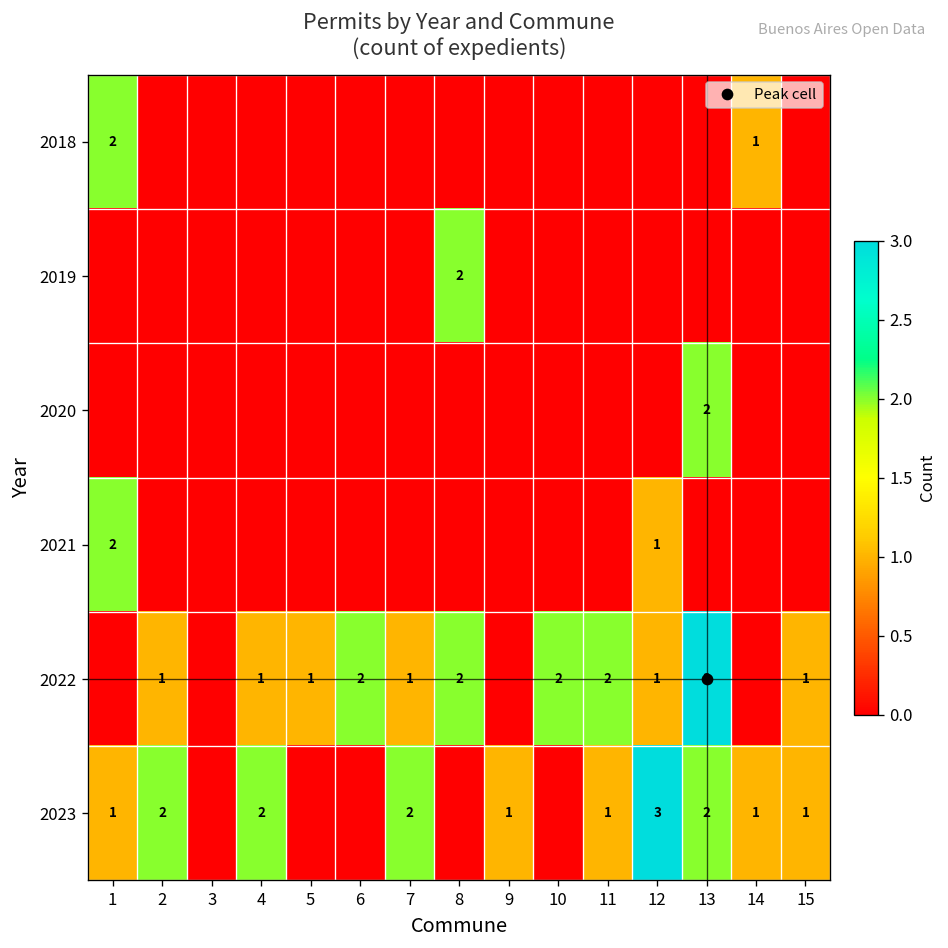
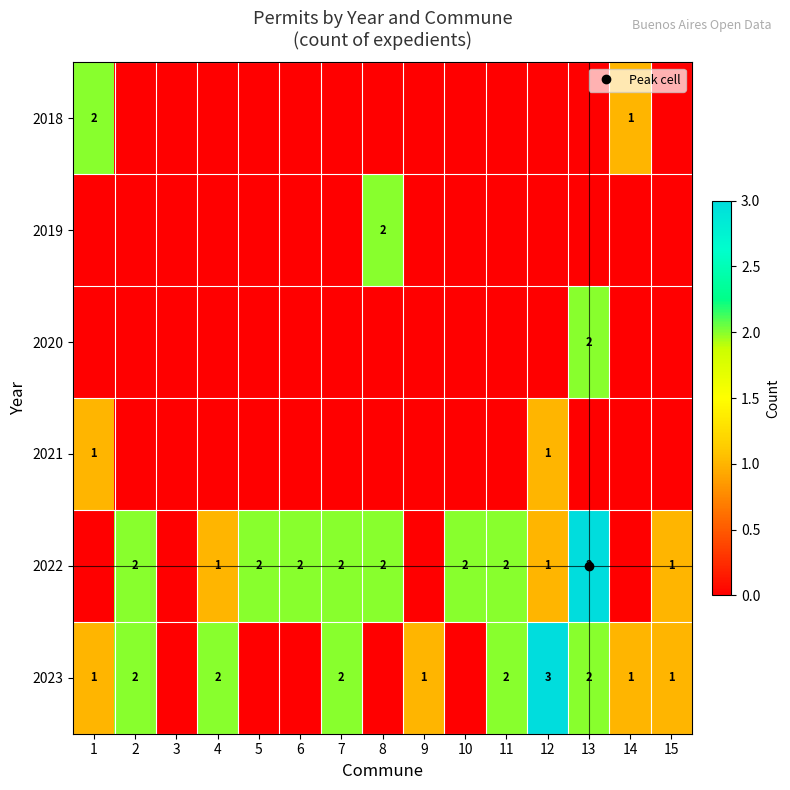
2021, 1: 2 -> 1
2022, 2: 1 -> 2
2022, 5: 1 -> 2
2022, 7: 1 -> 2
2023, 11: 1 -> 2
